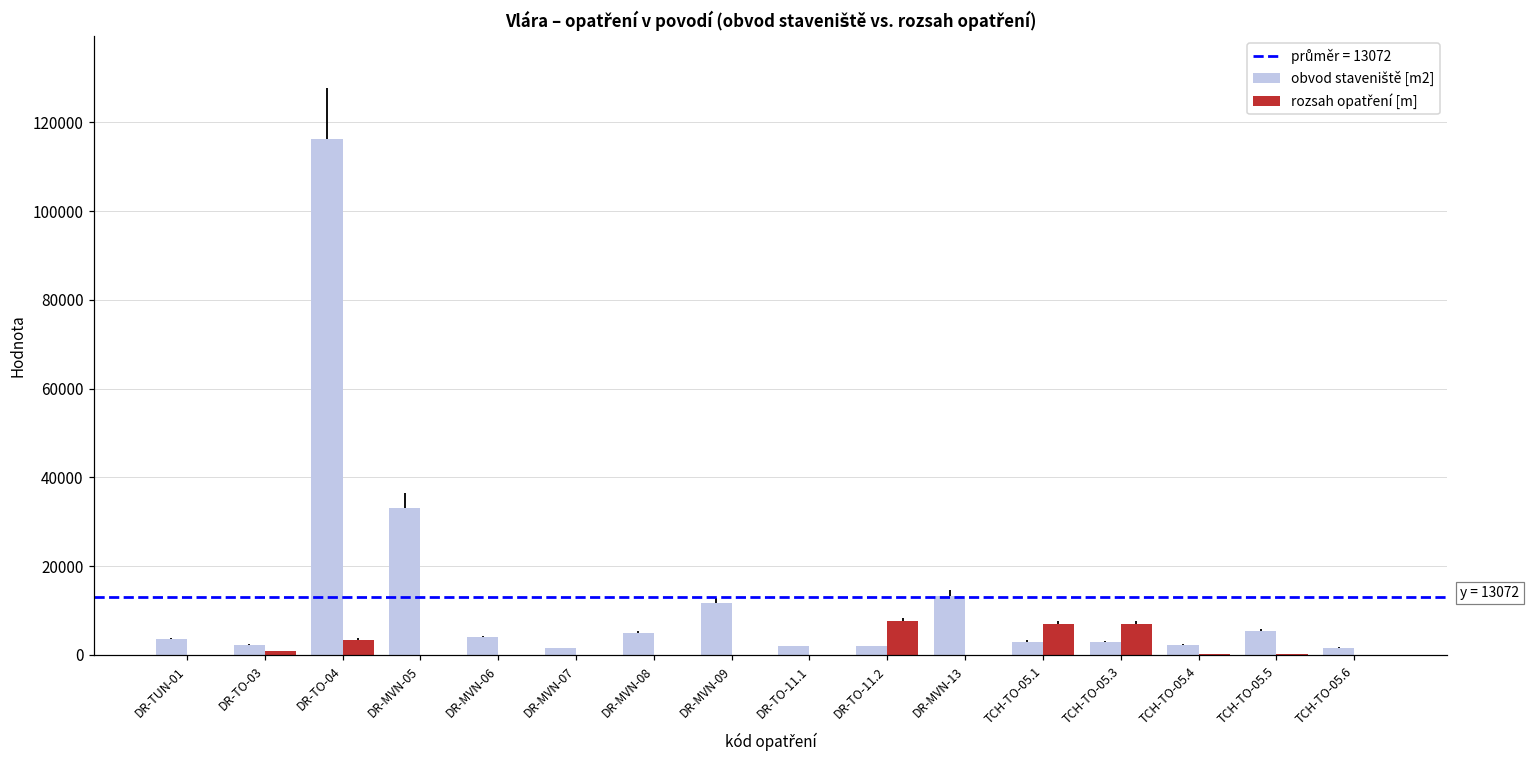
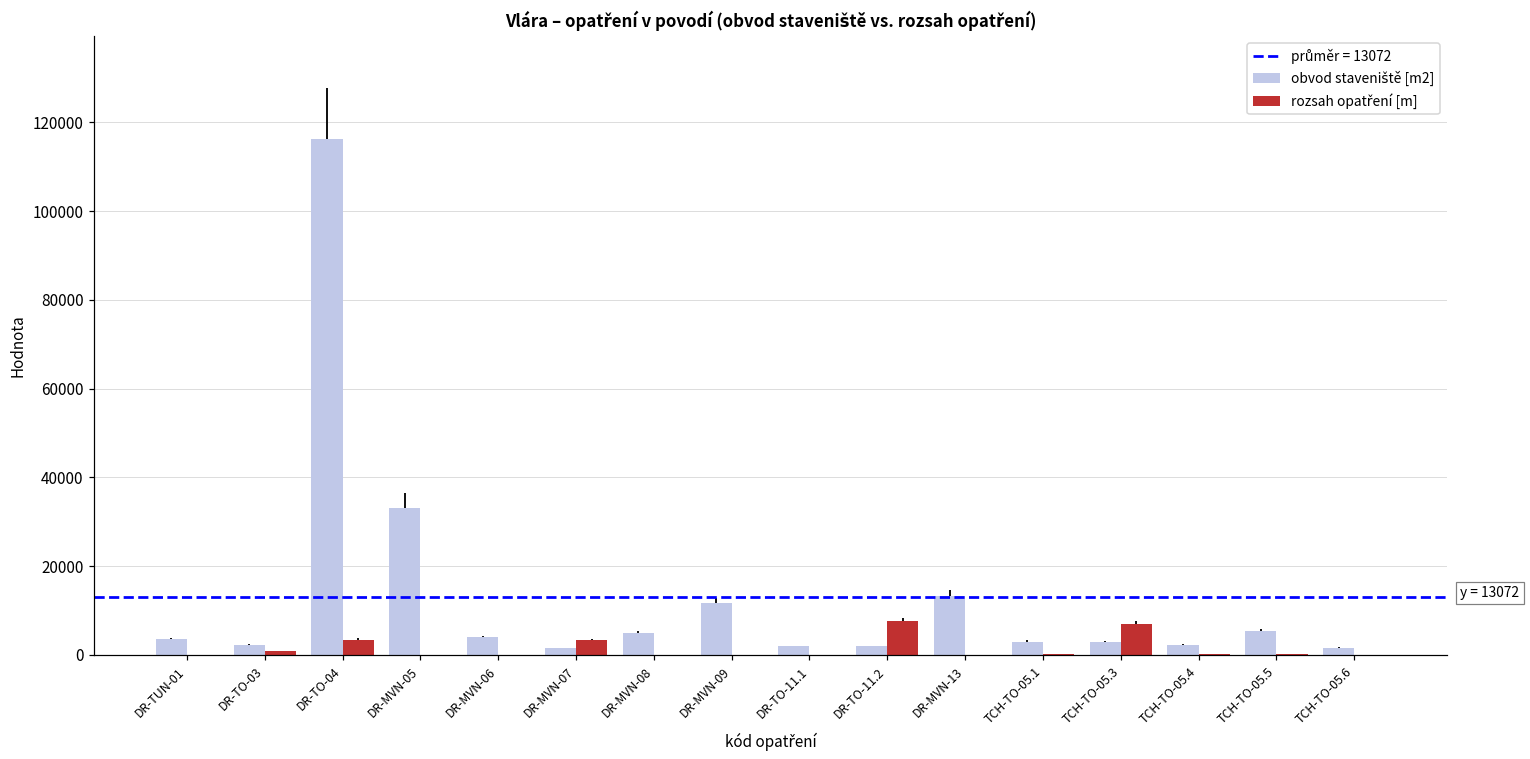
rozsah opatření [m], DR-MVN-07: 0 -> 3000
rozsah opatření [m], TCH-TO-05.1: 7000 -> 0
